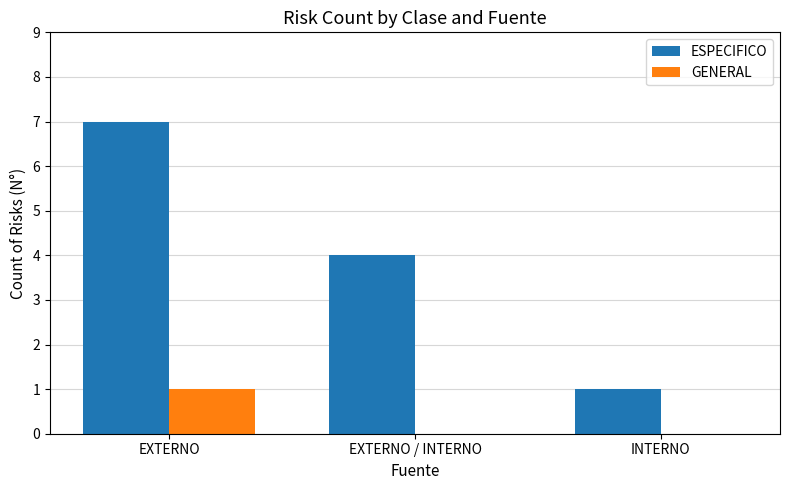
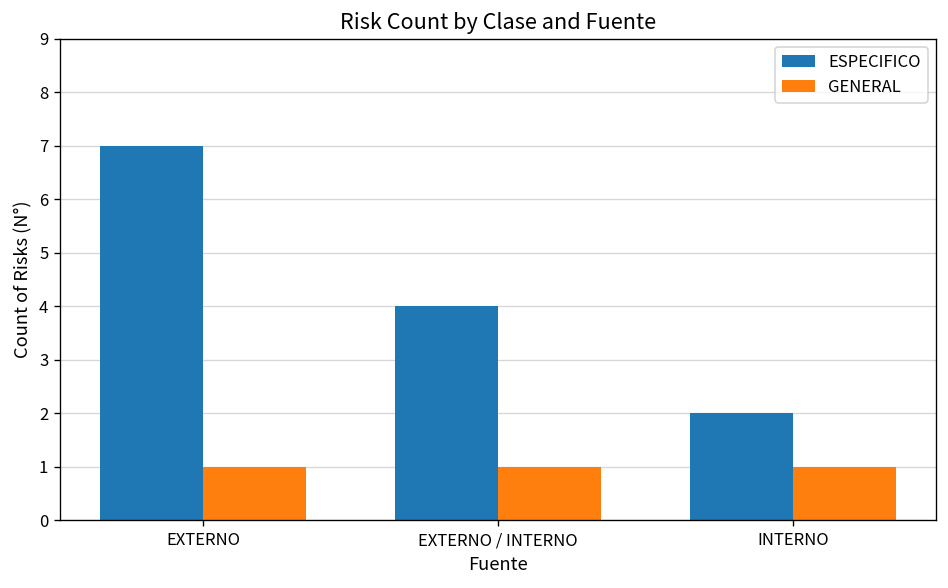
GENERAL, EXTERNO / INTERNO: 0 -> 1
ESPECIFICO, INTERNO: 1 -> 2
GENERAL, INTERNO: 0 -> 1
